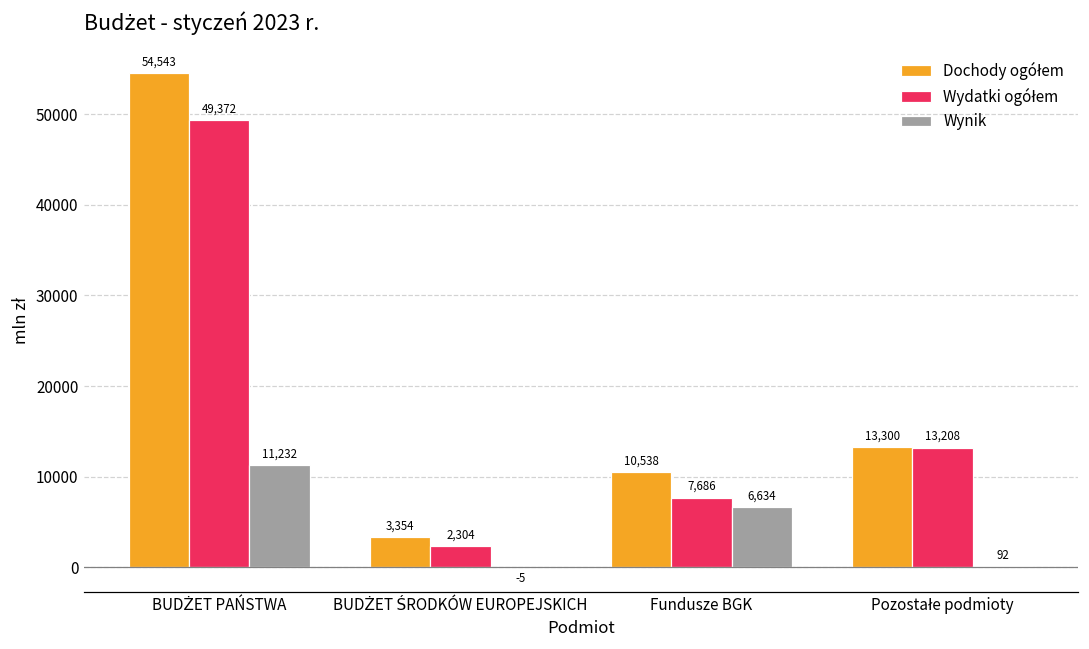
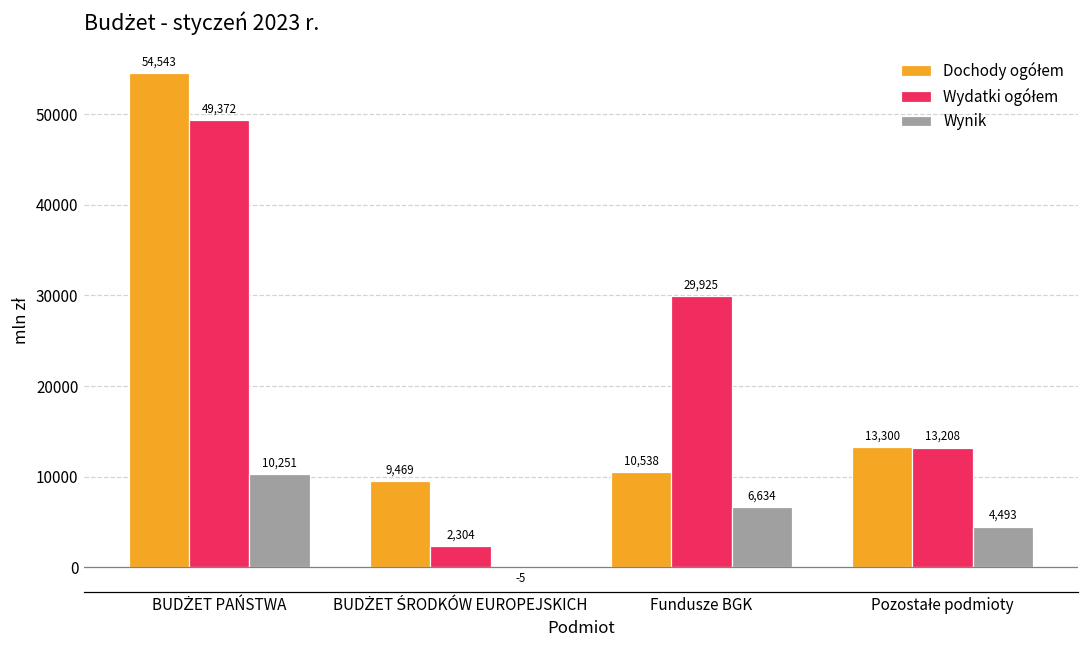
Wynik, BUDŻET PAŃSTWA: 11,232 -> 10,251
Dochody ogółem, BUDŻET ŚRODKÓW EUROPEJSKICH: 3,354 -> 9,469
Wydatki ogółem, Fundusze BGK: 7,686 -> 29,925
Wynik, Pozostałe podmioty: 92 -> 4,493
